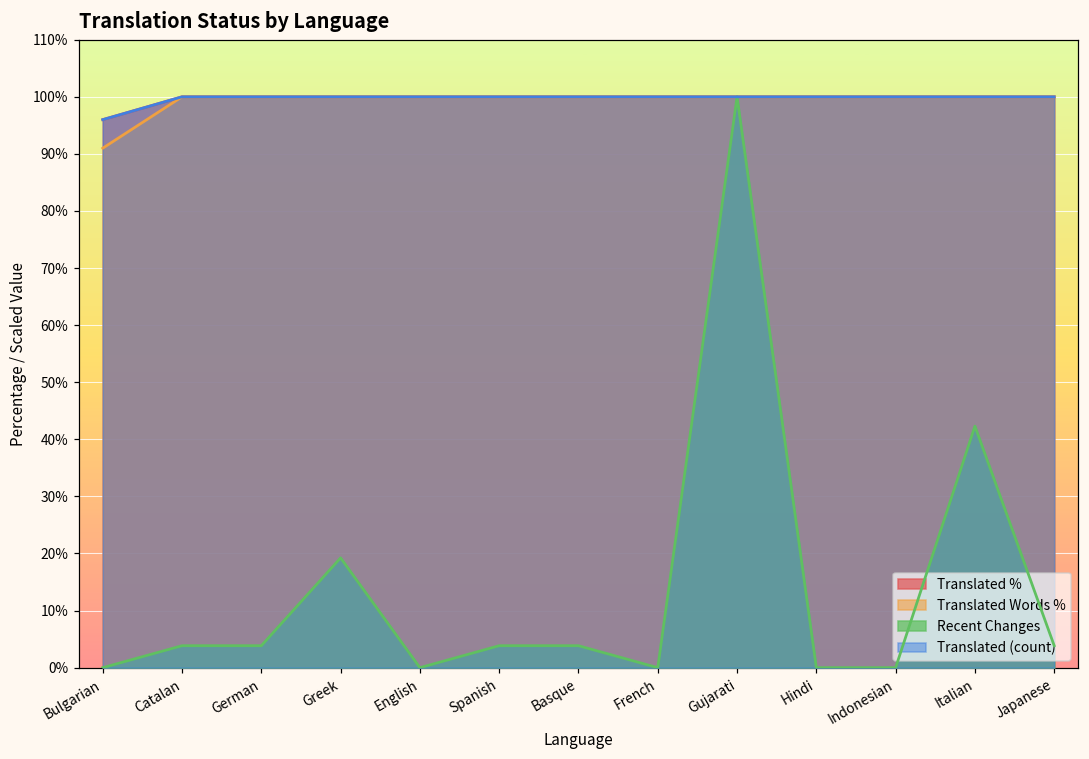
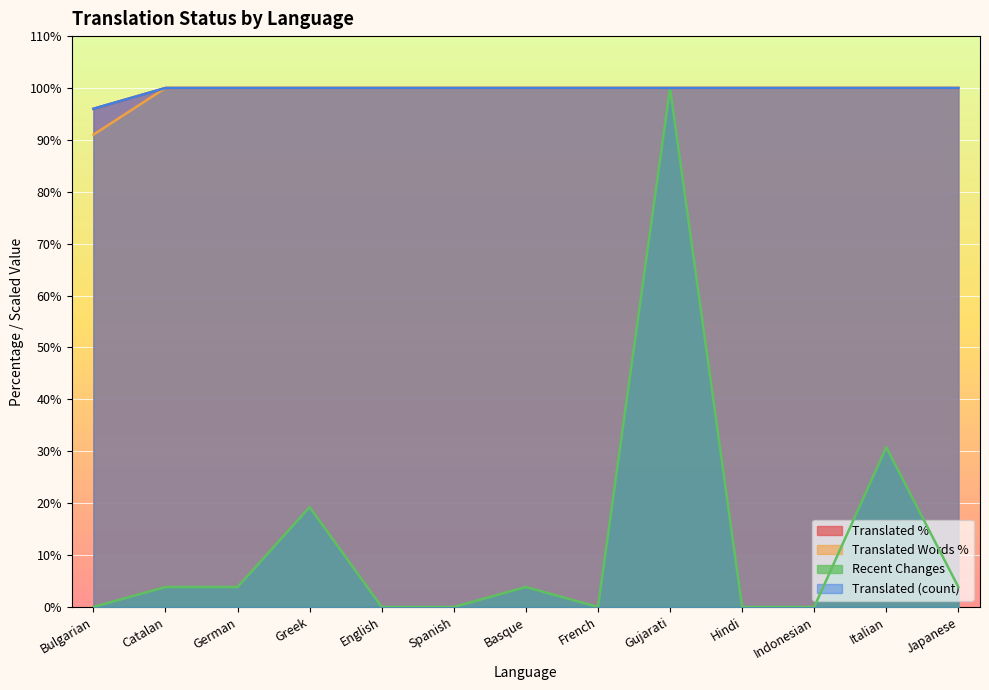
Recent Changes, Spanish: 4% -> 0%
Recent Changes, Italian: 42% -> 31%
